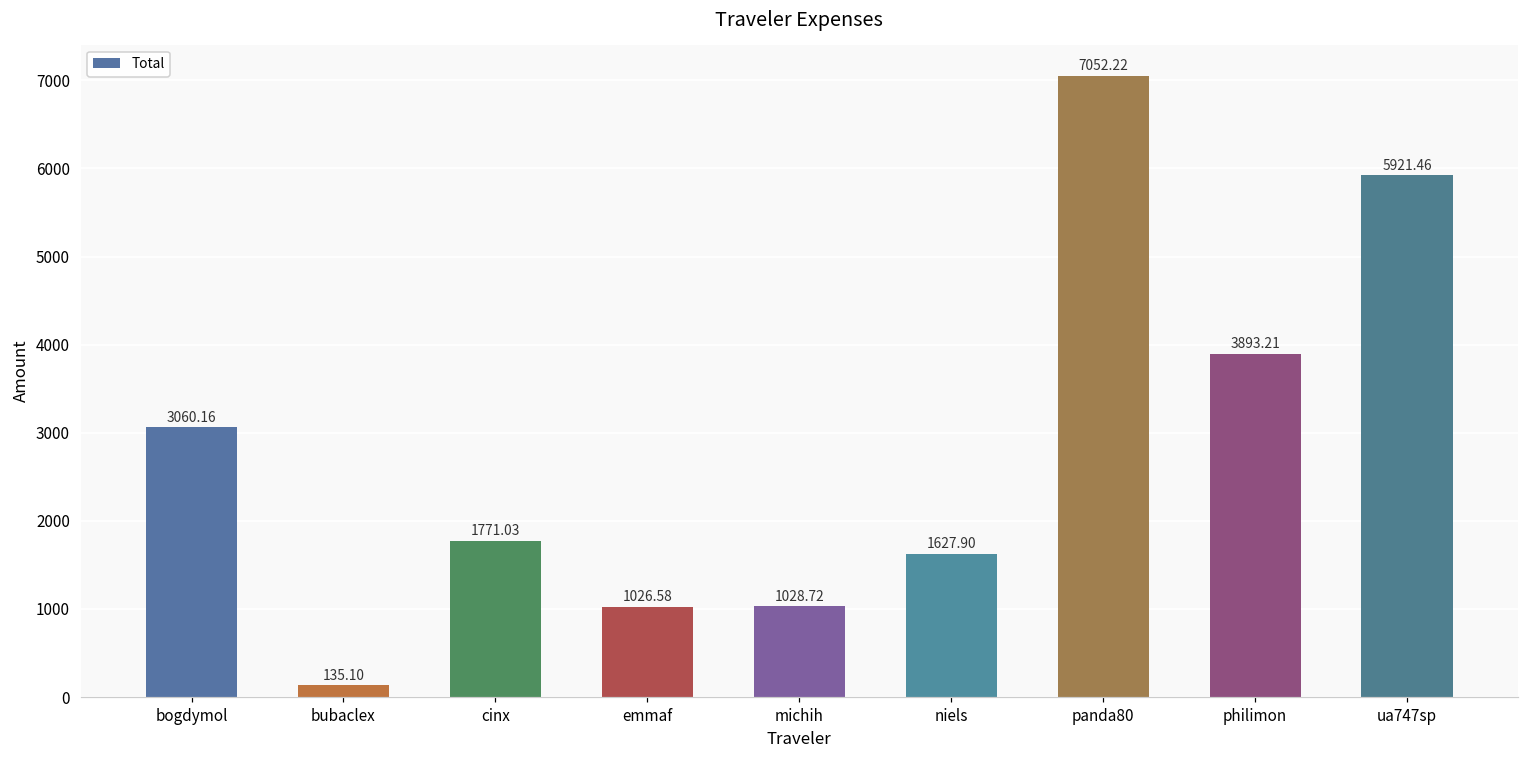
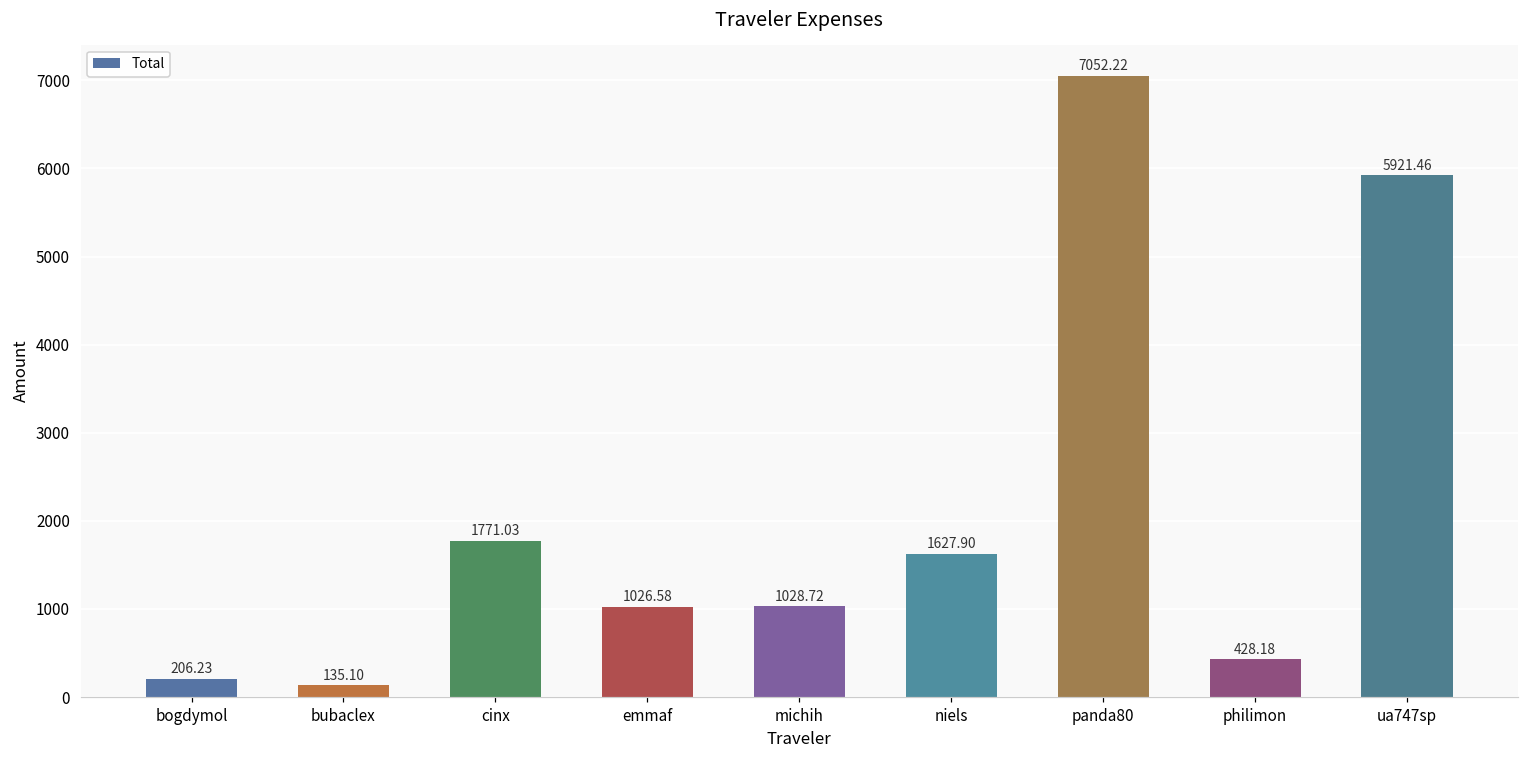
bogdymol: 3060.16 -> 206.23
philimon: 3893.21 -> 428.18
